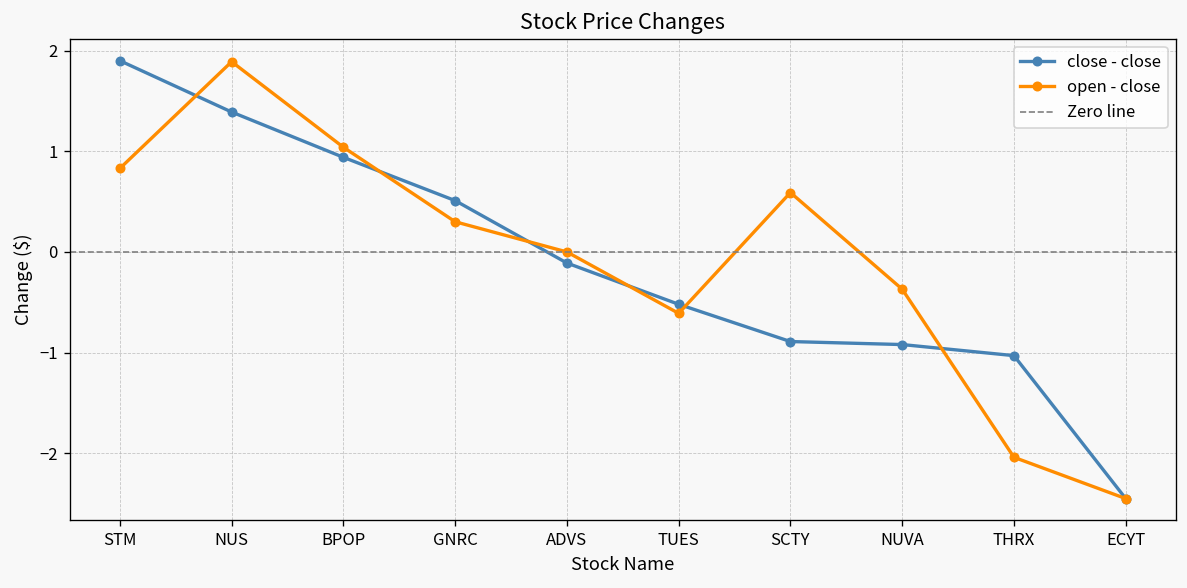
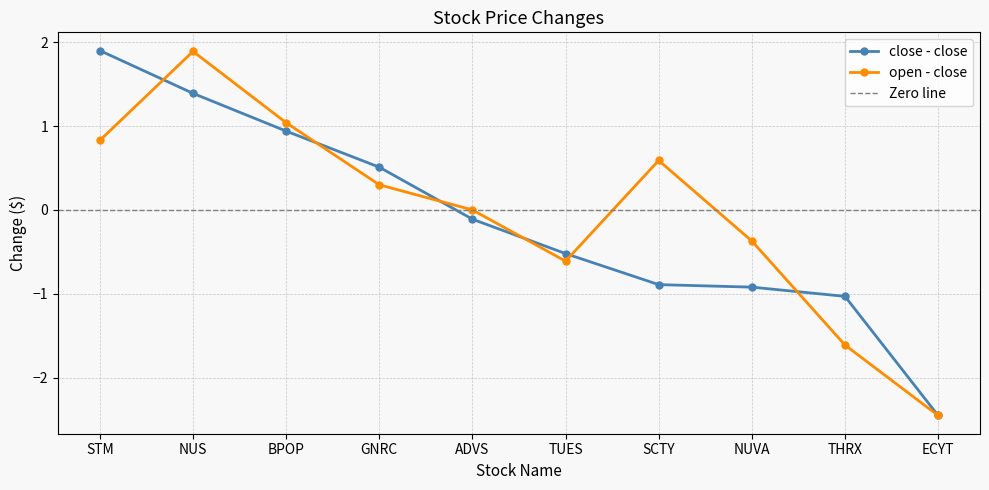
open - close, THRX: -2.0 -> -1.6
